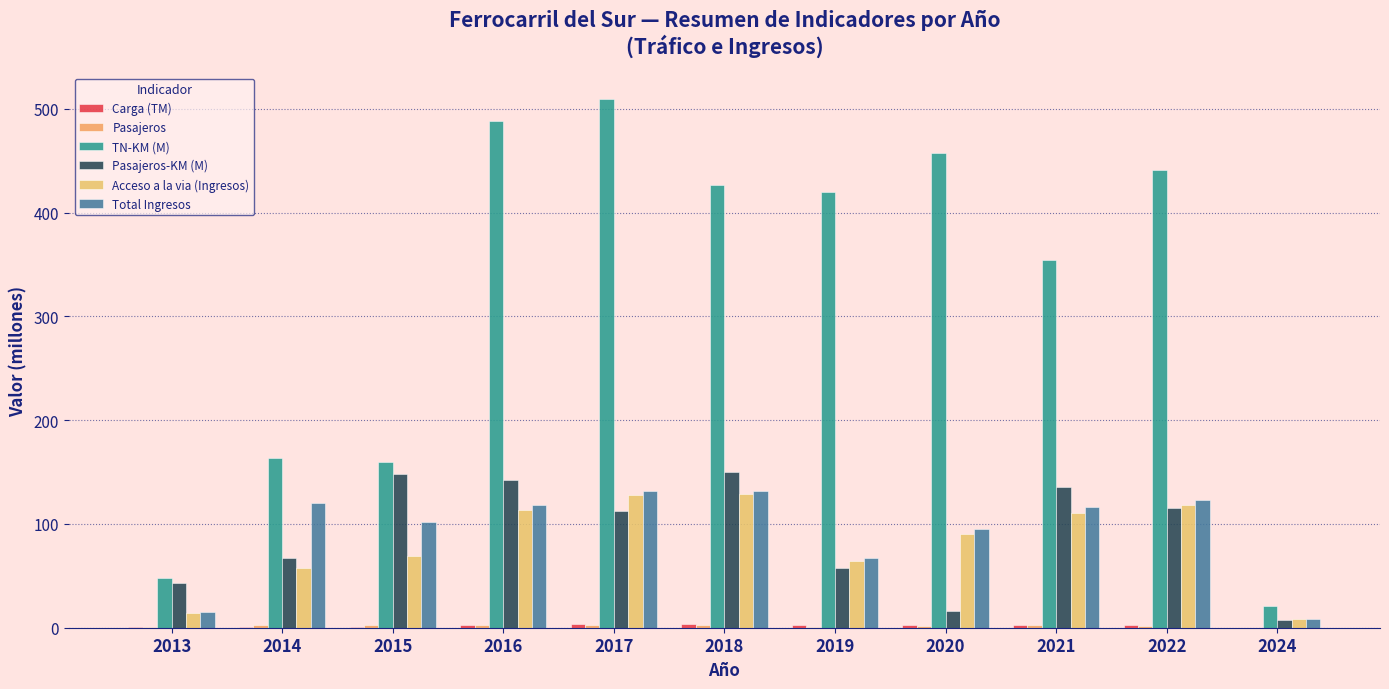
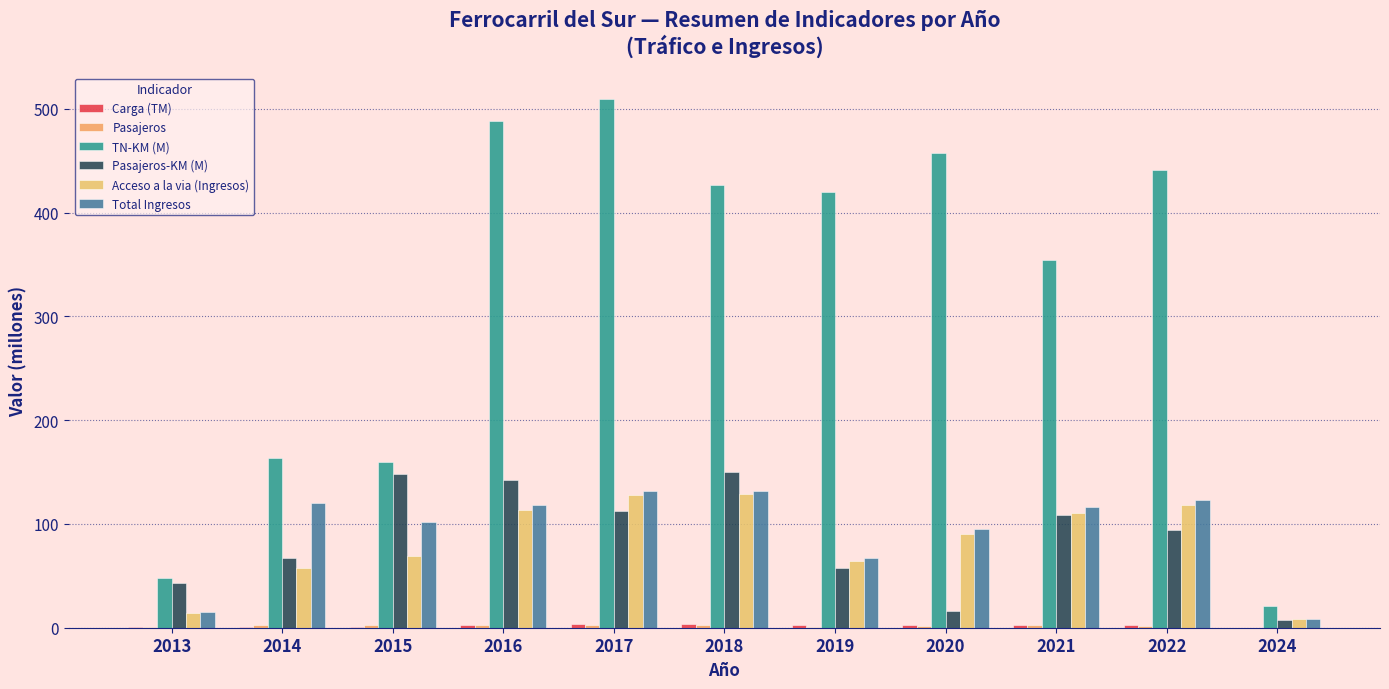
Pasajeros-KM (M), 2021: 136 -> 108
Pasajeros-KM (M), 2022: 115 -> 94
